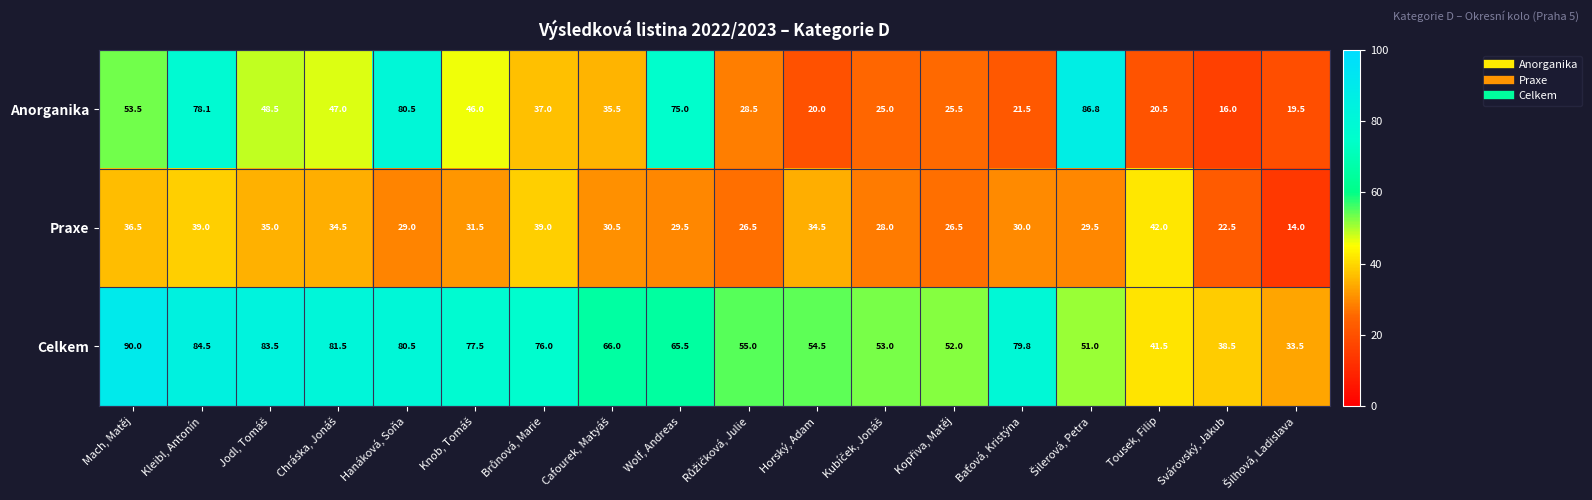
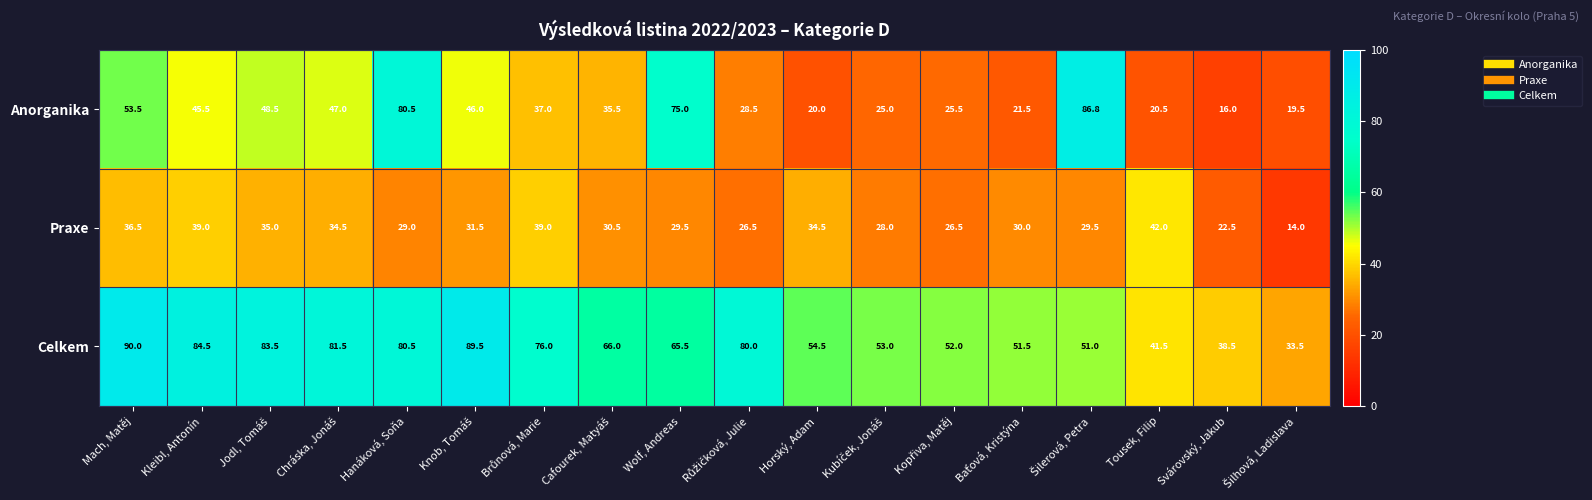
Anorganika, Kleibl, Antonín: 78.1 -> 45.5
Celkem, Knob, Tomáš: 77.5 -> 89.5
Celkem, Růžičková, Julie: 55.0 -> 80.0
Celkem, Baťová, Kristýna: 79.8 -> 51.5
